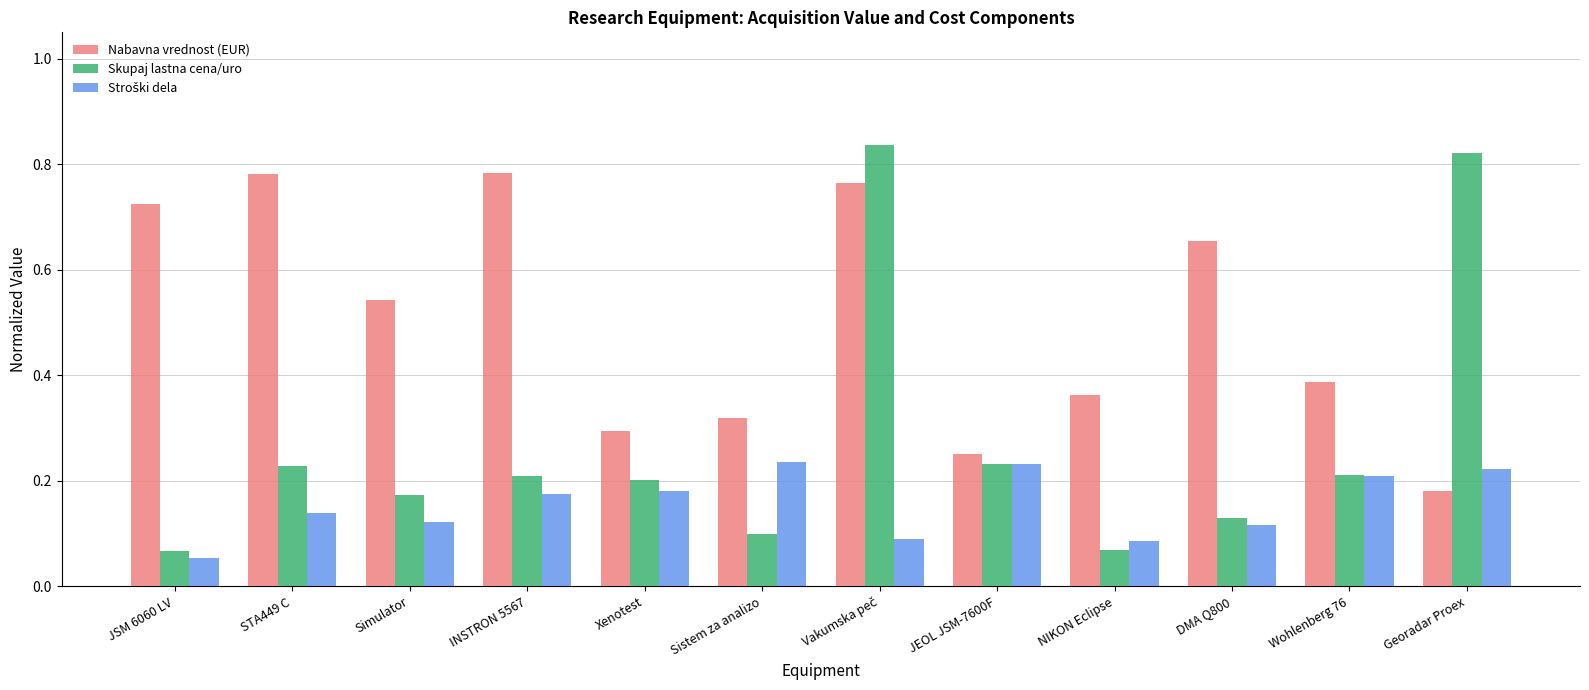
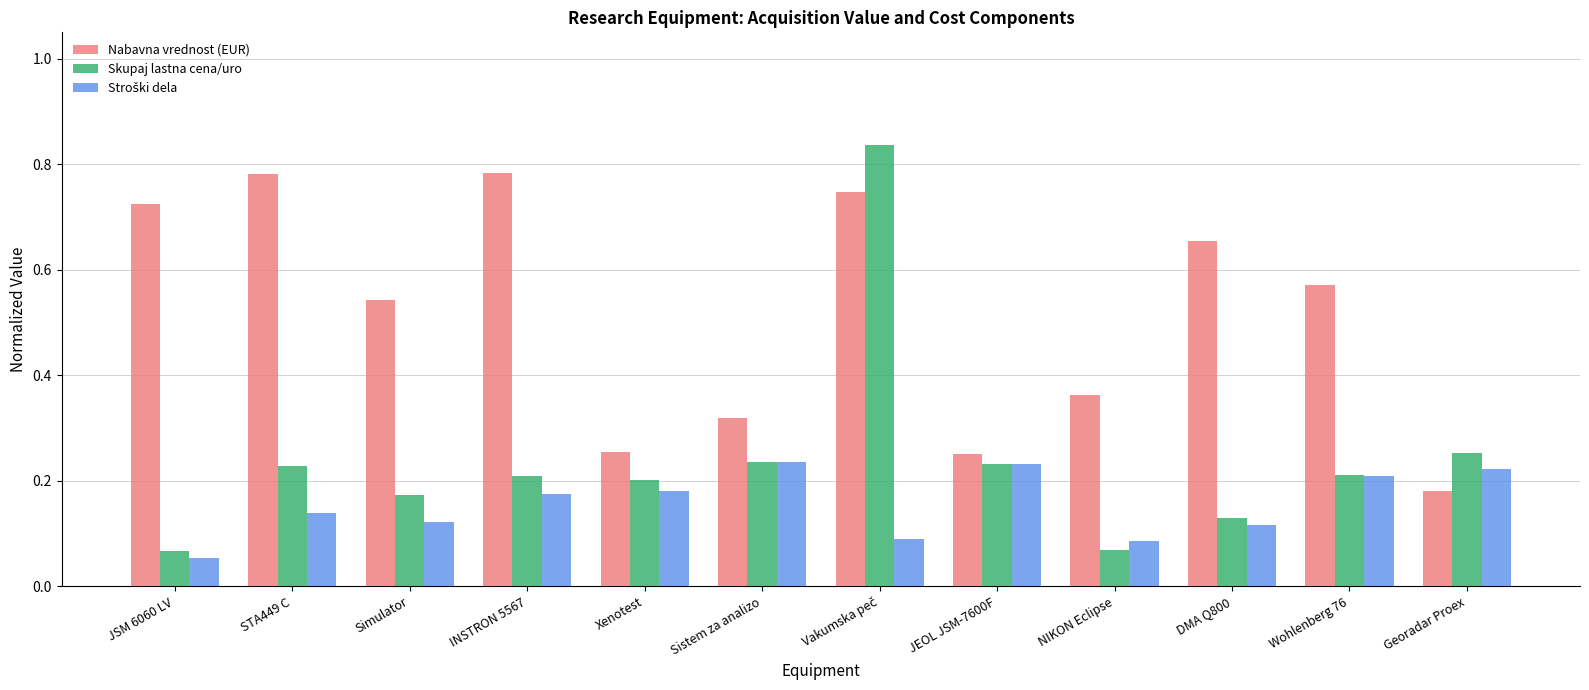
Nabavna vrednost (EUR), Xenotest: 0.29 -> 0.25
Skupaj lastna cena/uro, Sistem za analizo: 0.10 -> 0.23
Nabavna vrednost (EUR), Vakumska peč: 0.76 -> 0.75
Nabavna vrednost (EUR), Wohlenberg 76: 0.39 -> 0.57
Skupaj lastna cena/uro, Georadar Proex: 0.82 -> 0.25
